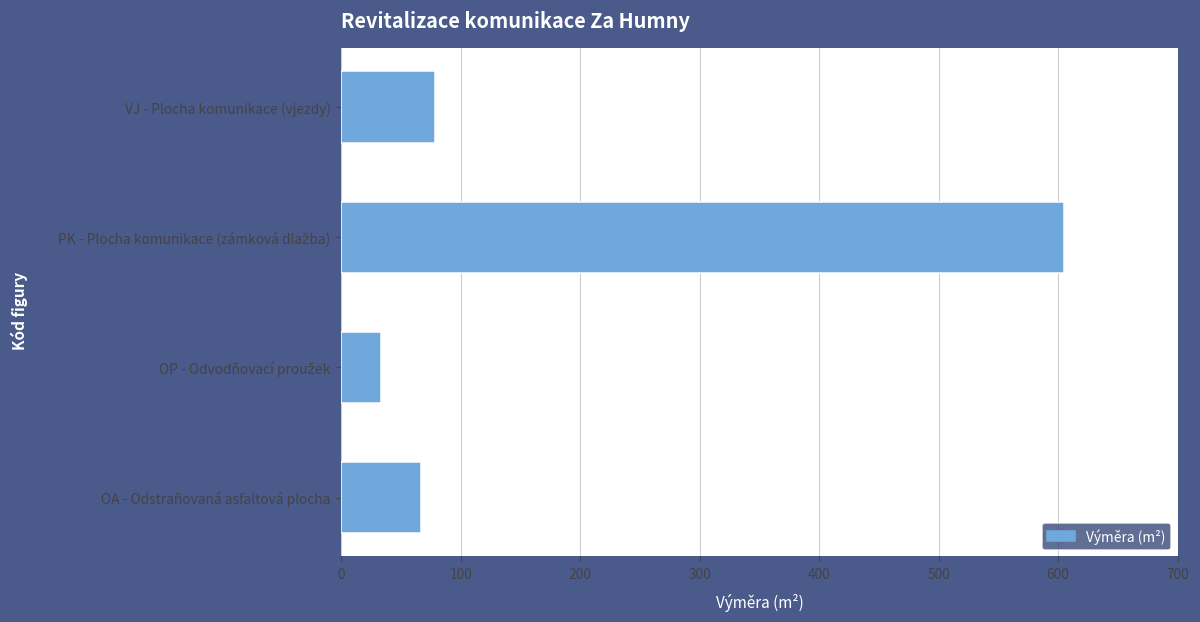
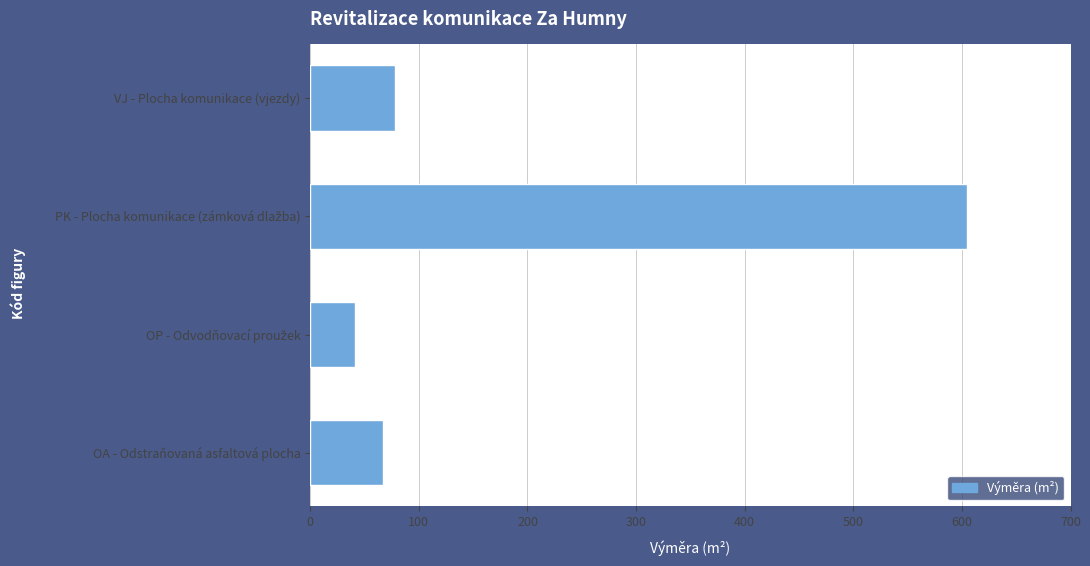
OP - Odvodňovací proužek: 33 -> 41
